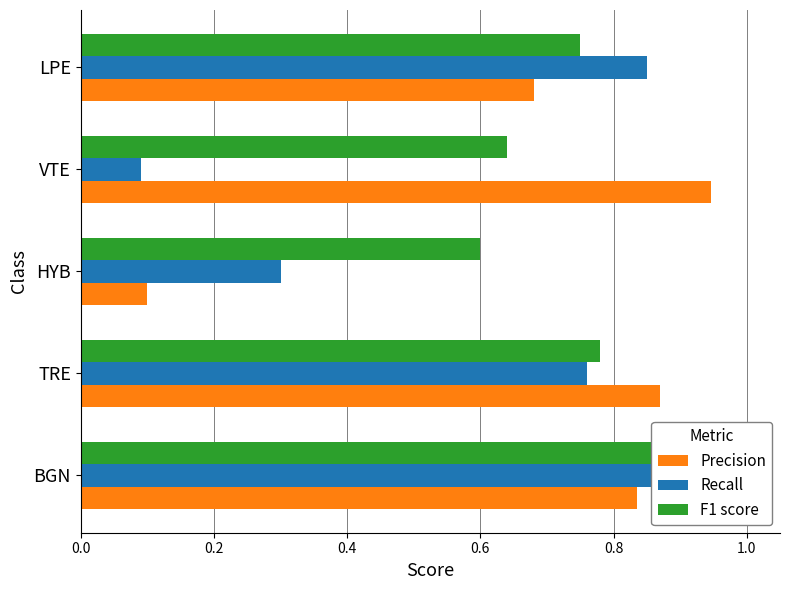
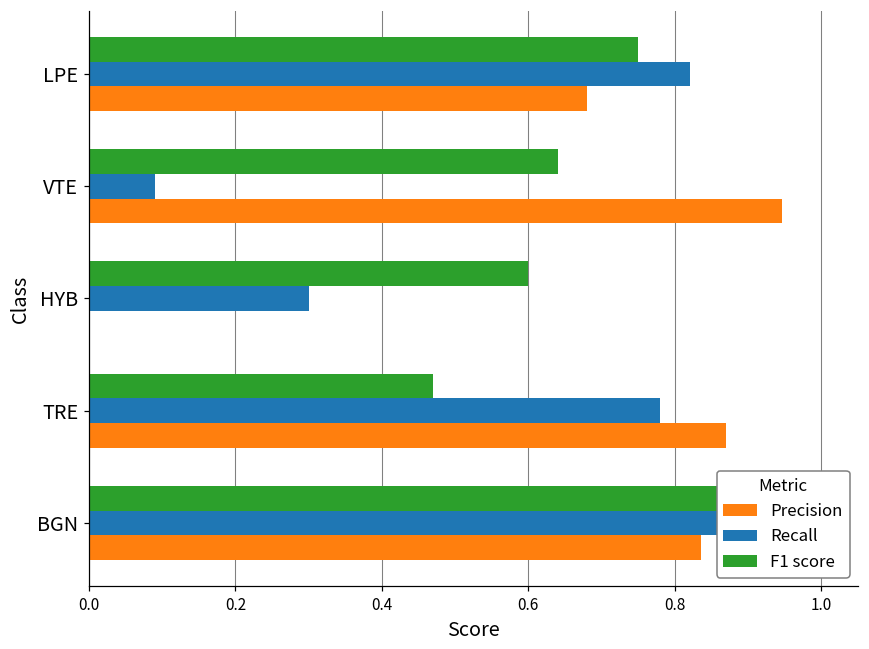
Recall, LPE: 0.85 -> 0.82
Precision, HYB: 0.1 -> 0.0
F1 score, TRE: 0.78 -> 0.47
Recall, TRE: 0.76 -> 0.78
